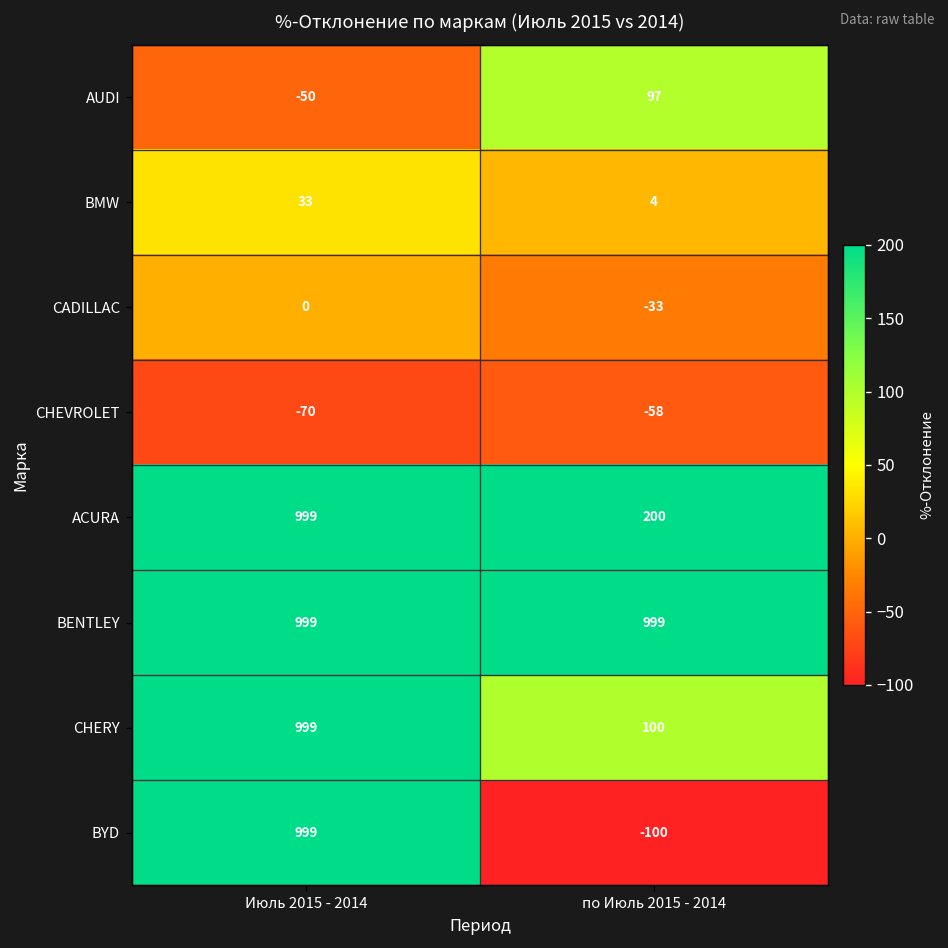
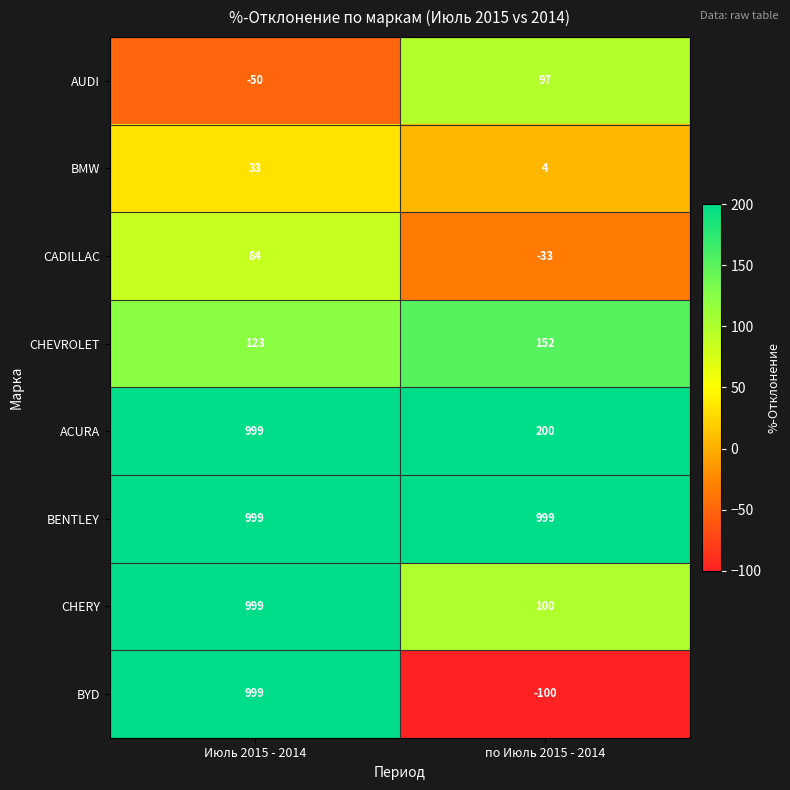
CADILLAC, Июль 2015 - 2014: 0 -> 84
CHEVROLET, Июль 2015 - 2014: -70 -> 123
CHEVROLET, по Июль 2015 - 2014: -58 -> 152
